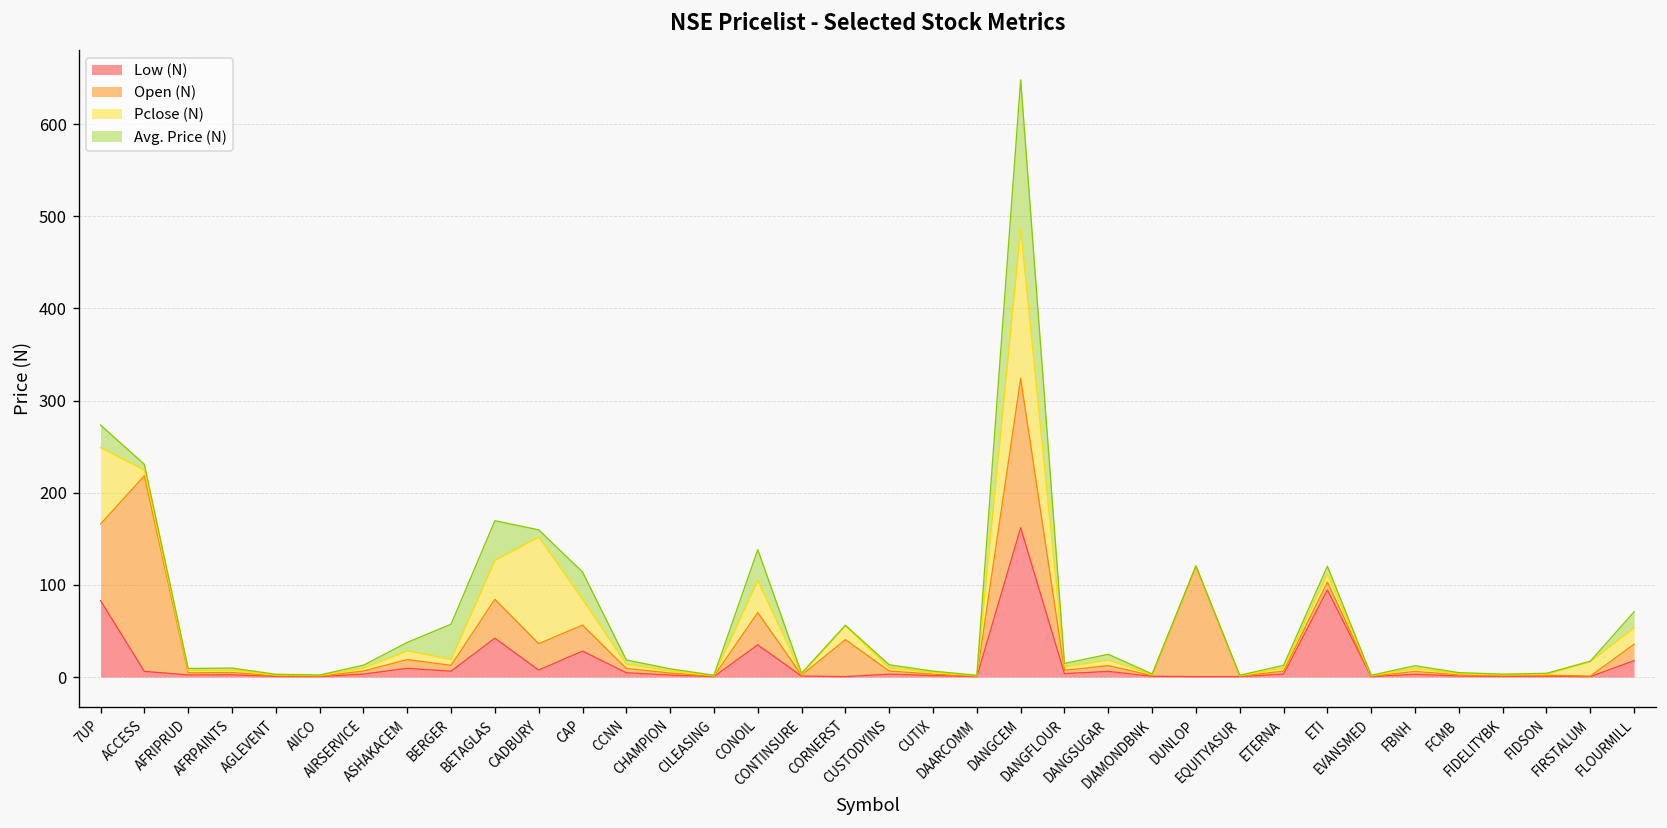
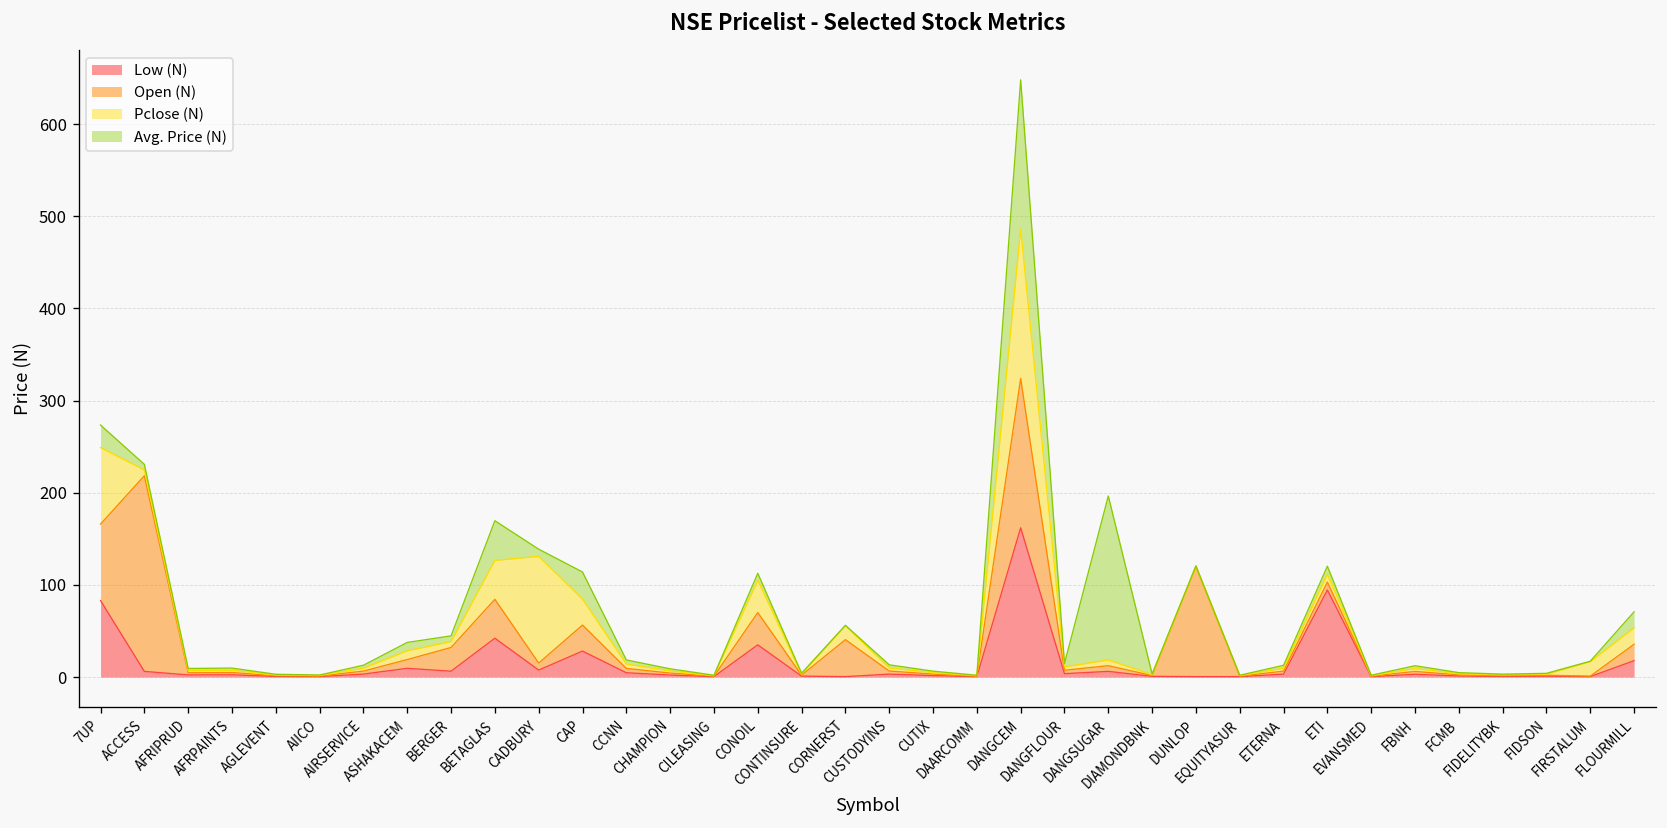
Open (N), BERGER: 10 -> 30
Avg. Price (N), BERGER: 40 -> 10
Open (N), CADBURY: 30 -> 10
Avg. Price (N), CONOIL: 30 -> 10
Avg. Price (N), DANGSUGAR: 10 -> 180
